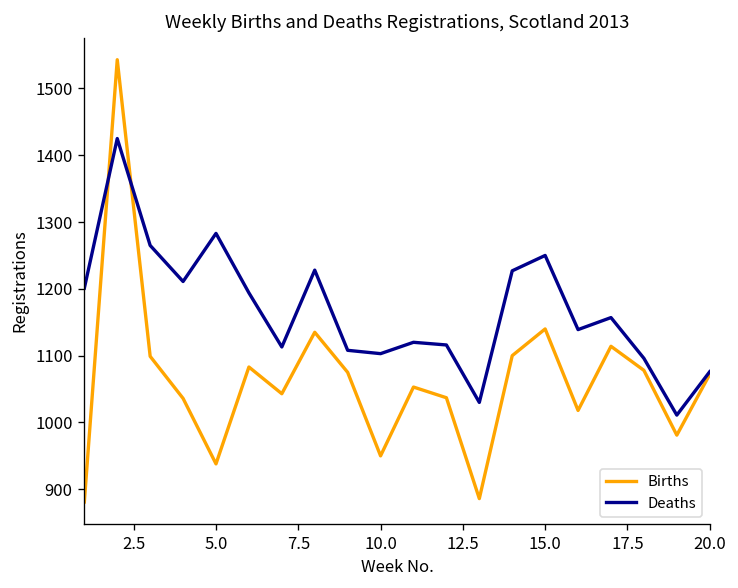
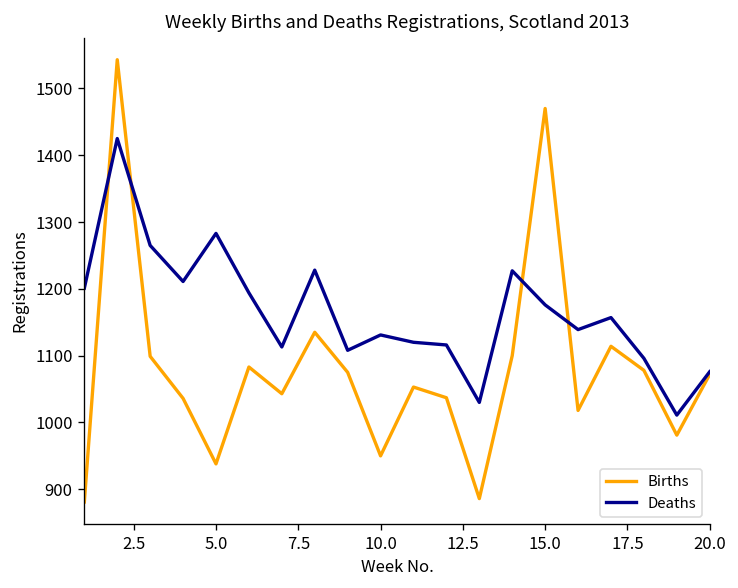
Deaths, 10.0: 1100 -> 1130
Births, 15.0: 1140 -> 1470
Deaths, 15.0: 1250 -> 1180
